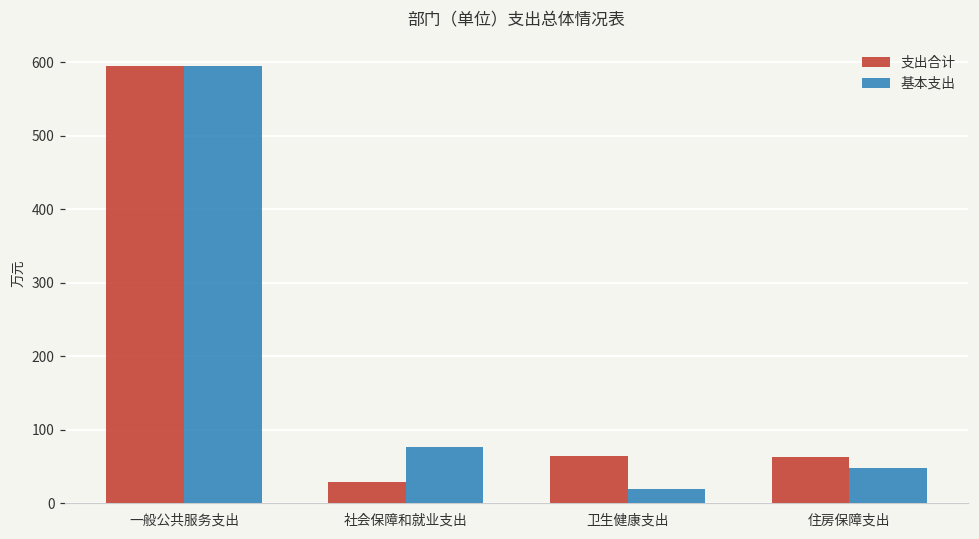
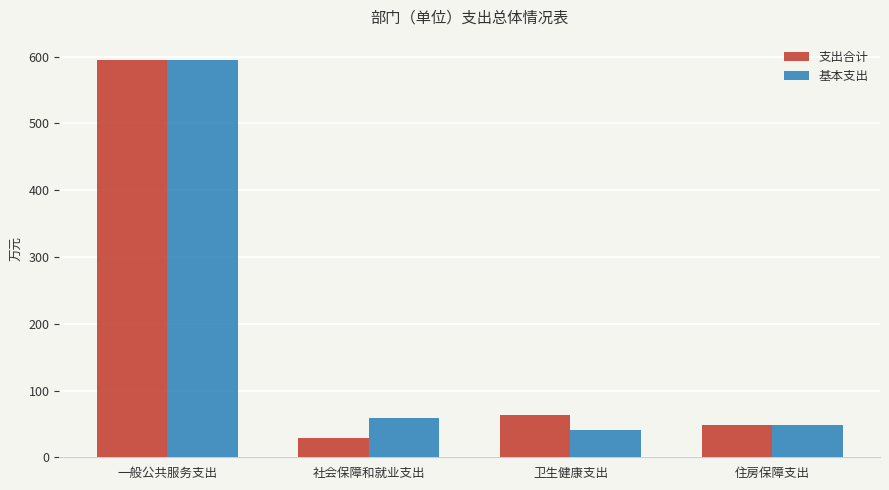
基本支出, 社会保障和就业支出: 80 -> 60
基本支出, 卫生健康支出: 20 -> 40
支出合计, 住房保障支出: 60 -> 50
